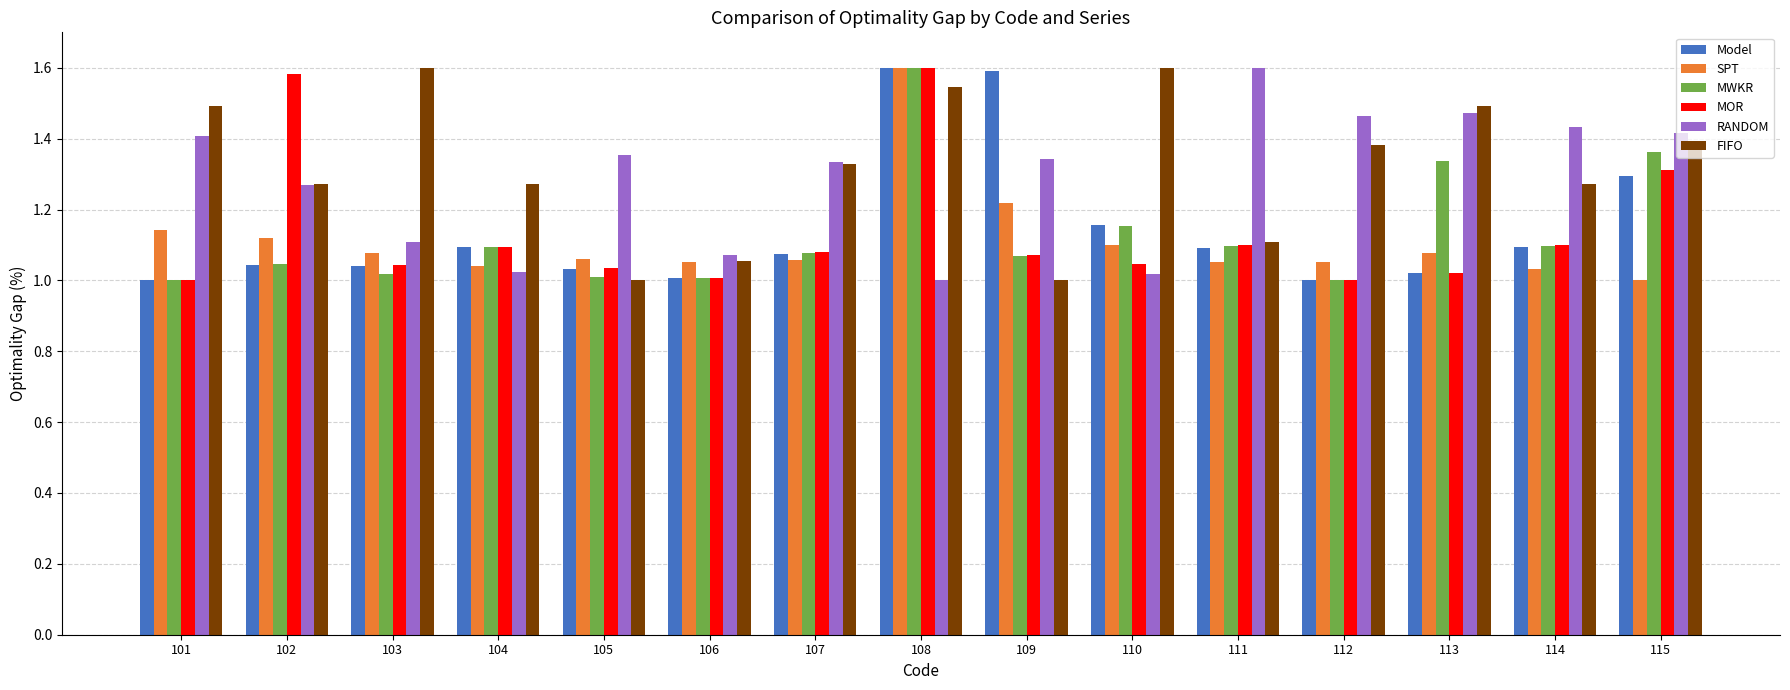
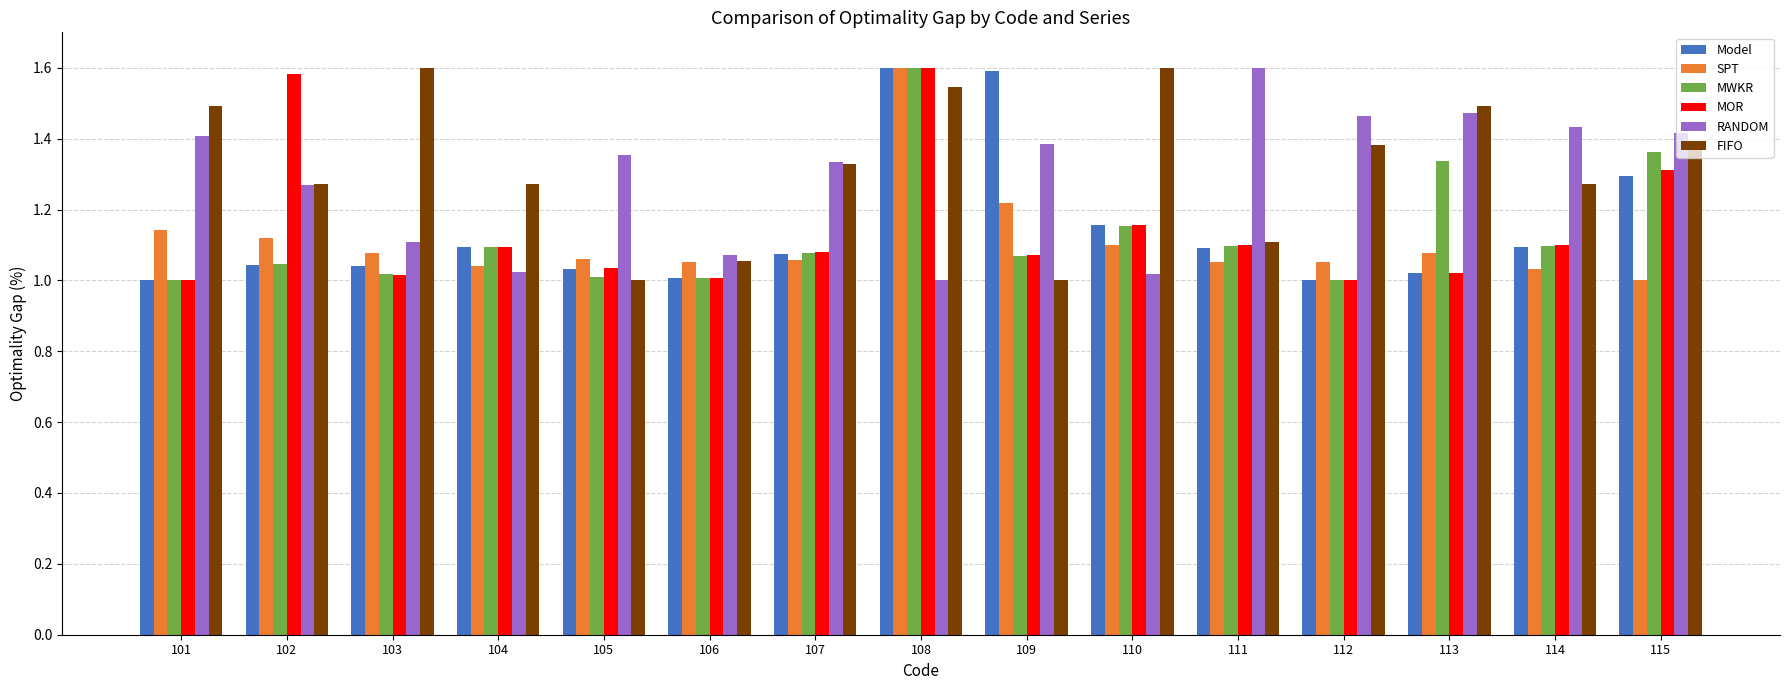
MOR, 103: 1.04 -> 1.01
RANDOM, 109: 1.34 -> 1.38
MOR, 110: 1.05 -> 1.16
